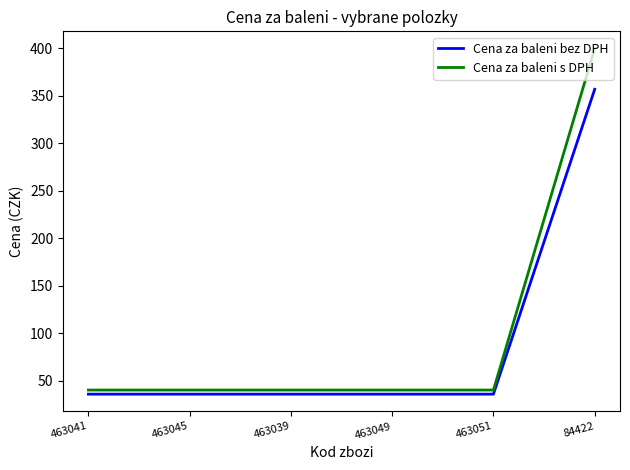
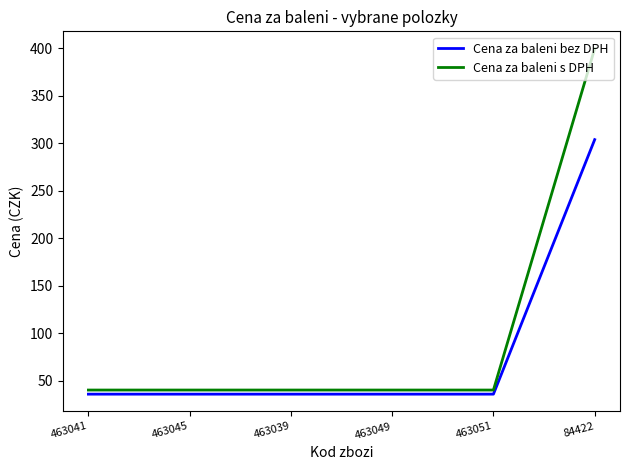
Cena za baleni bez DPH, 84422: 360 -> 300
